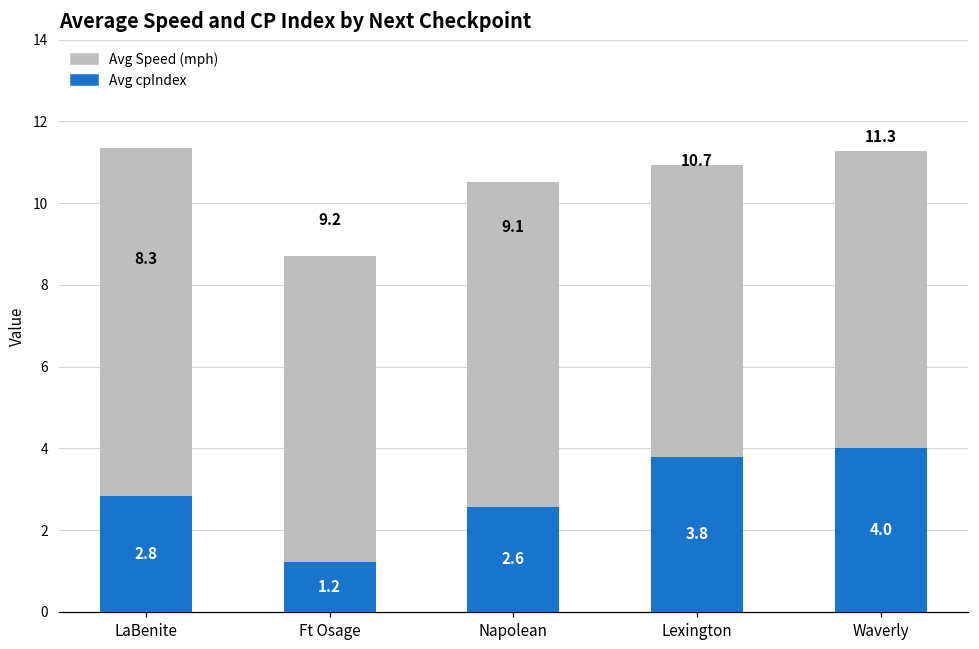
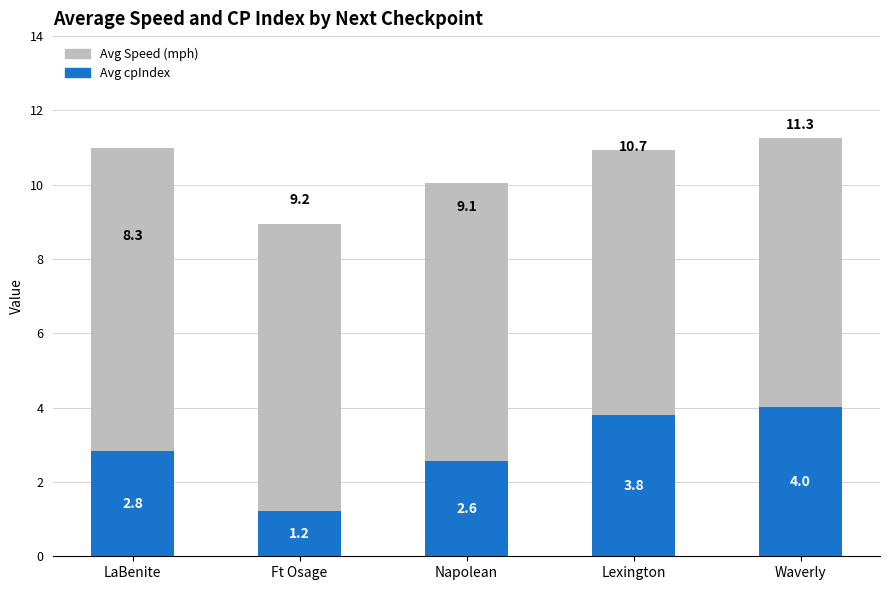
Avg Speed (mph), LaBenite: 8.5 -> 8.2
Avg Speed (mph), Ft Osage: 7.5 -> 7.7
Avg Speed (mph), Napolean: 7.9 -> 7.5
